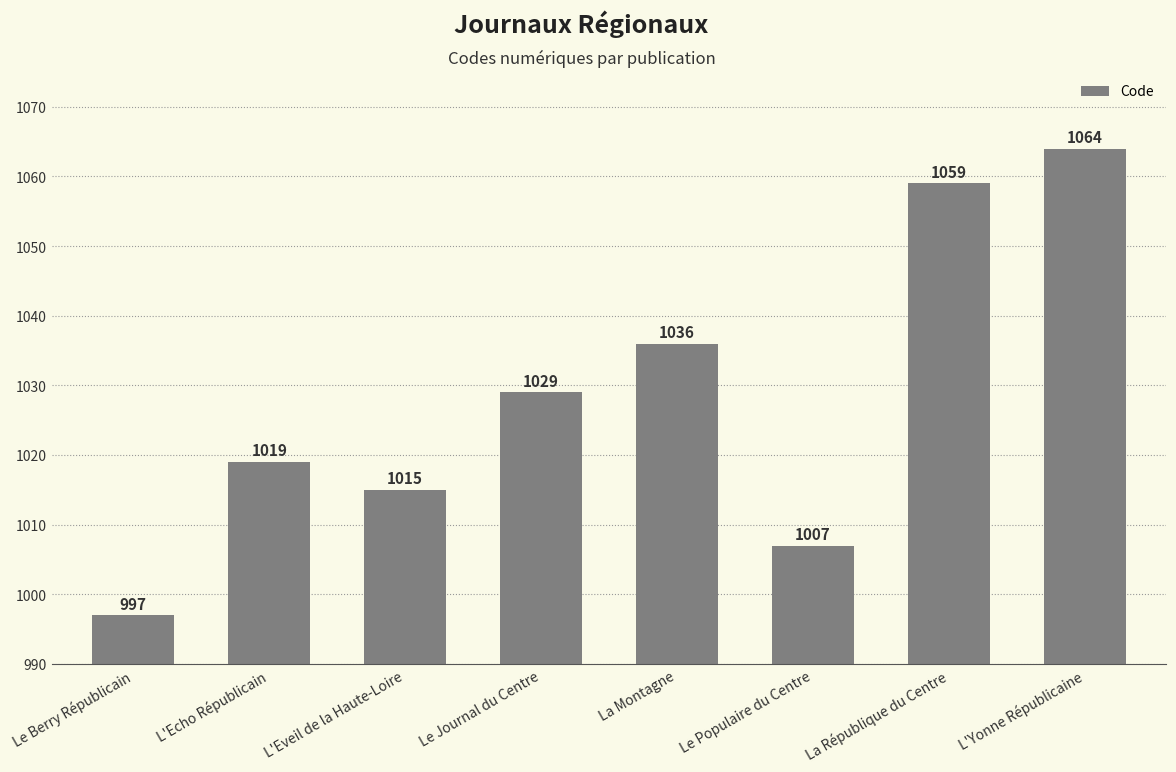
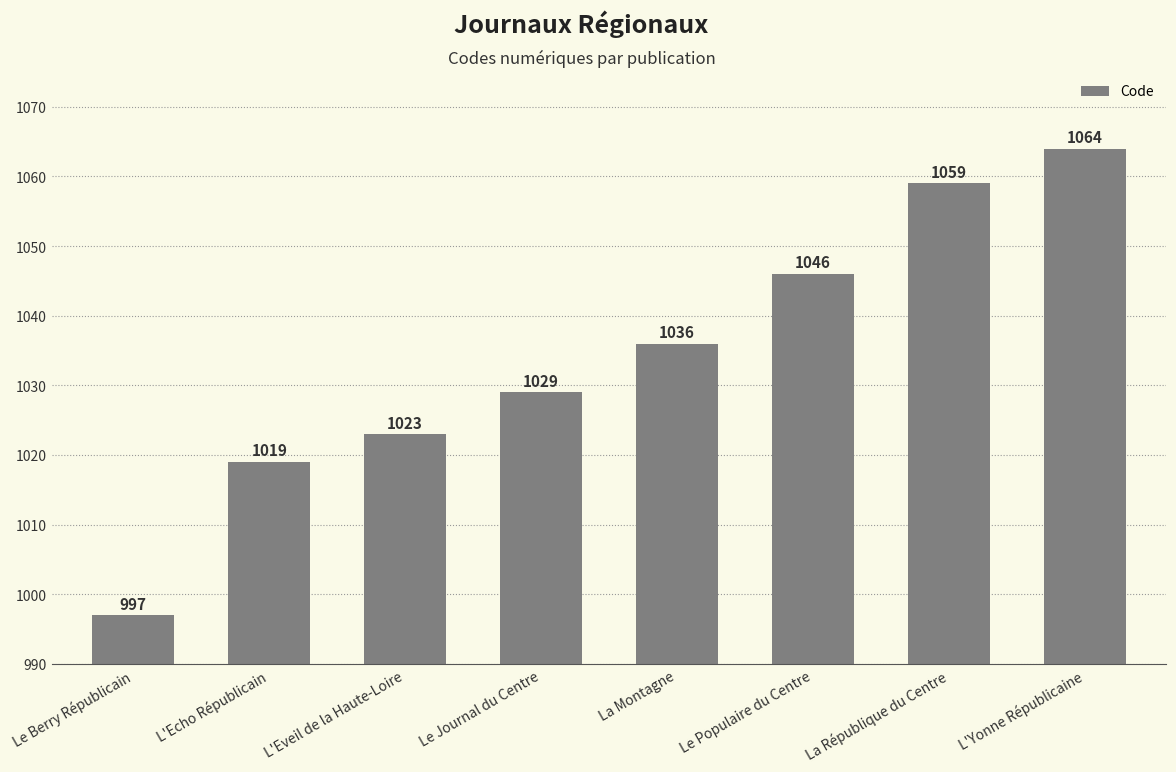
L'Eveil de la Haute-Loire: 1015 -> 1023
Le Populaire du Centre: 1007 -> 1046
